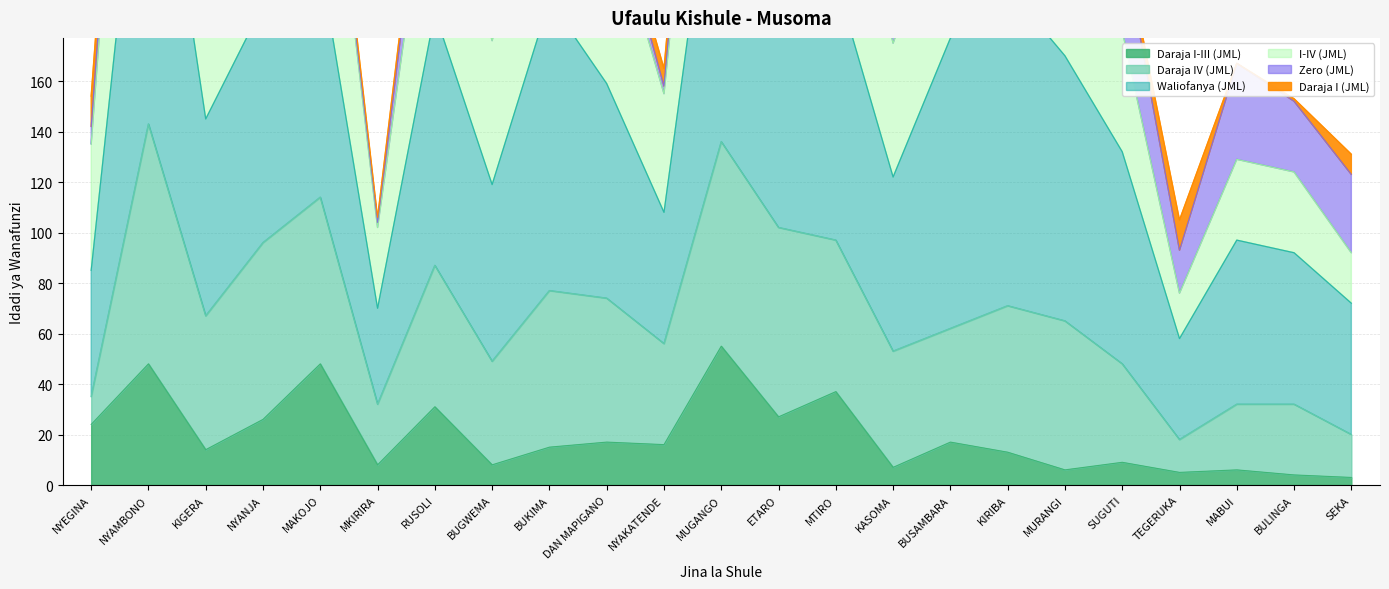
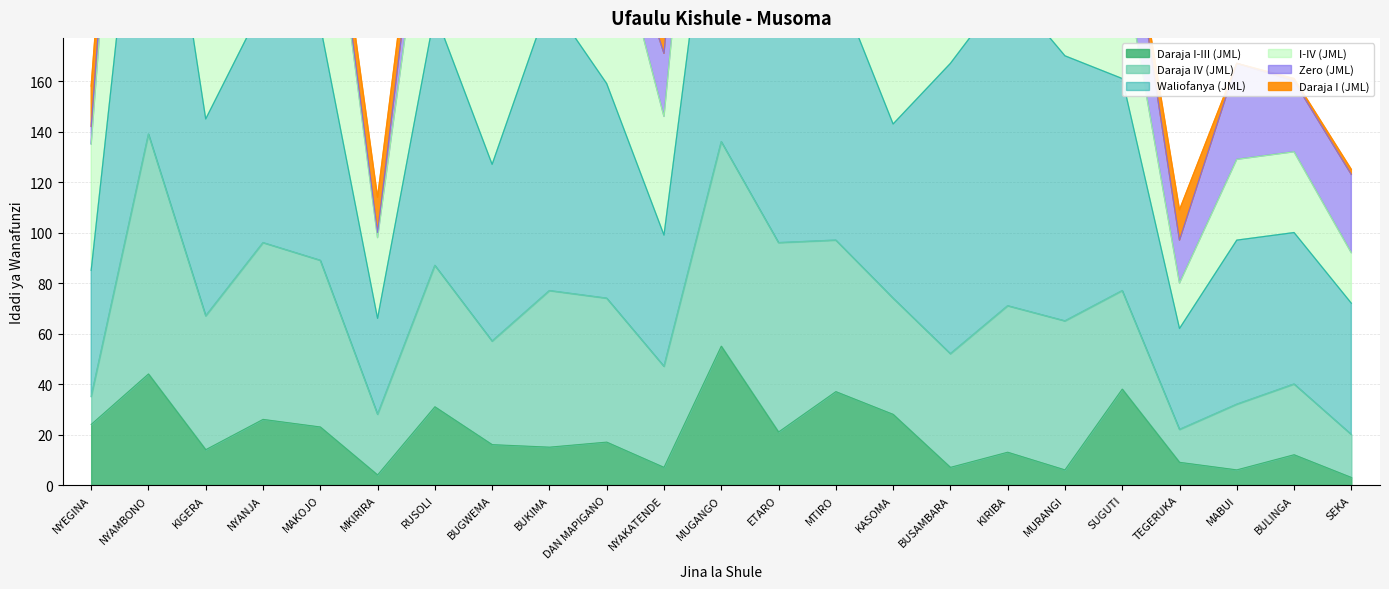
Daraja I (JML), NYEGINA: 12 -> 16
Daraja I-III (JML), NYAMBONO: 48 -> 44
Daraja I-III (JML), MAKOJO: 48 -> 23
Daraja I-III (JML), MKIRIRA: 8 -> 4
Daraja I (JML), MKIRIRA: 2 -> 14
Daraja I-III (JML), BUGWEMA: 8 -> 16
Daraja I-III (JML), NYAKATENDE: 16 -> 7
Zero (JML), NYAKATENDE: 3 -> 25
Daraja I-III (JML), ETARO: 27 -> 21
Daraja I-III (JML), KASOMA: 7 -> 28
Daraja I-III (JML), BUSAMBARA: 17 -> 7
Daraja I-III (JML), SUGUTI: 9 -> 38
Daraja I-III (JML), TEGERUKA: 5 -> 9
Daraja I-III (JML), BULINGA: 4 -> 12
Daraja I (JML), SEKA: 8 -> 2
